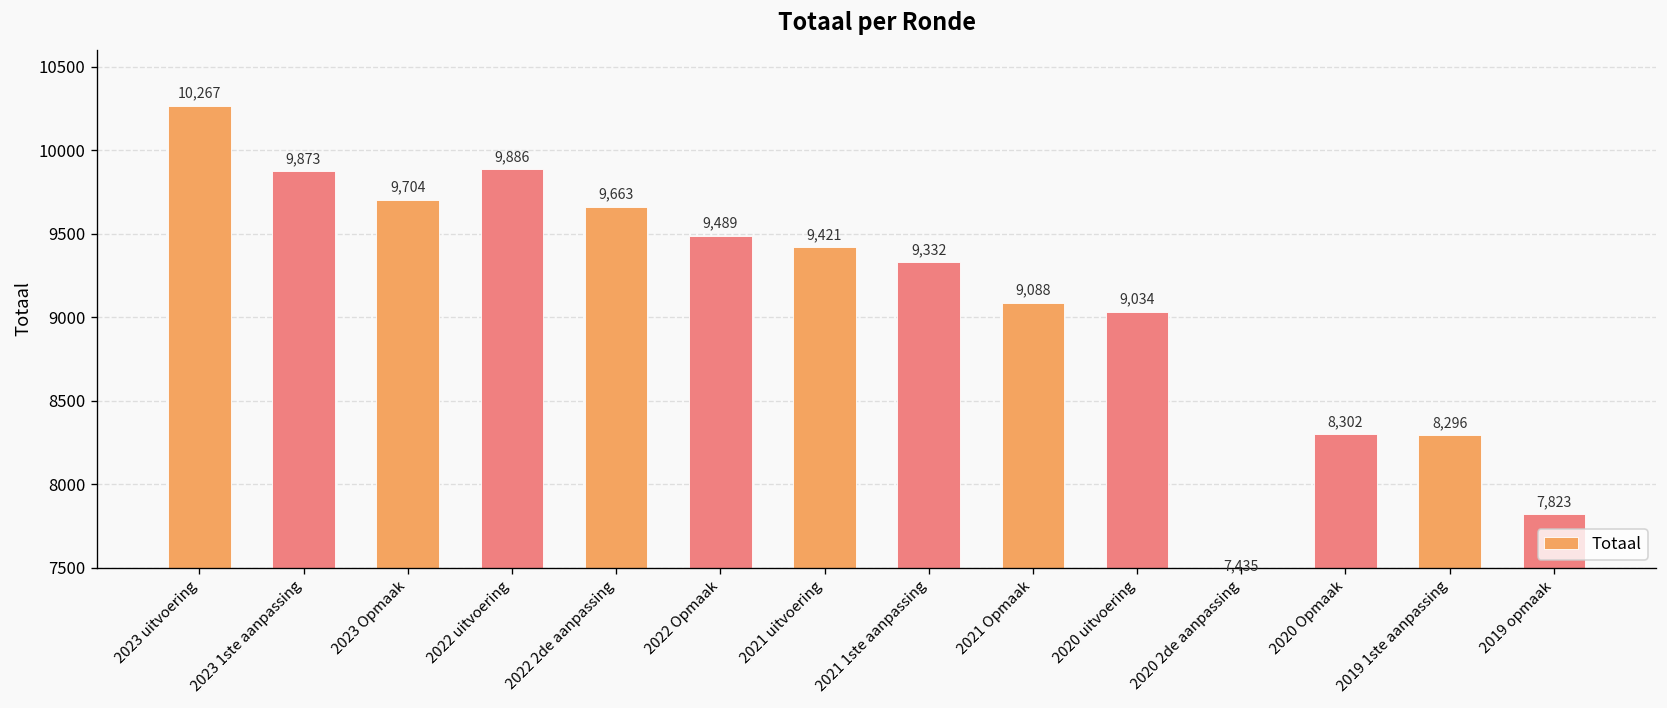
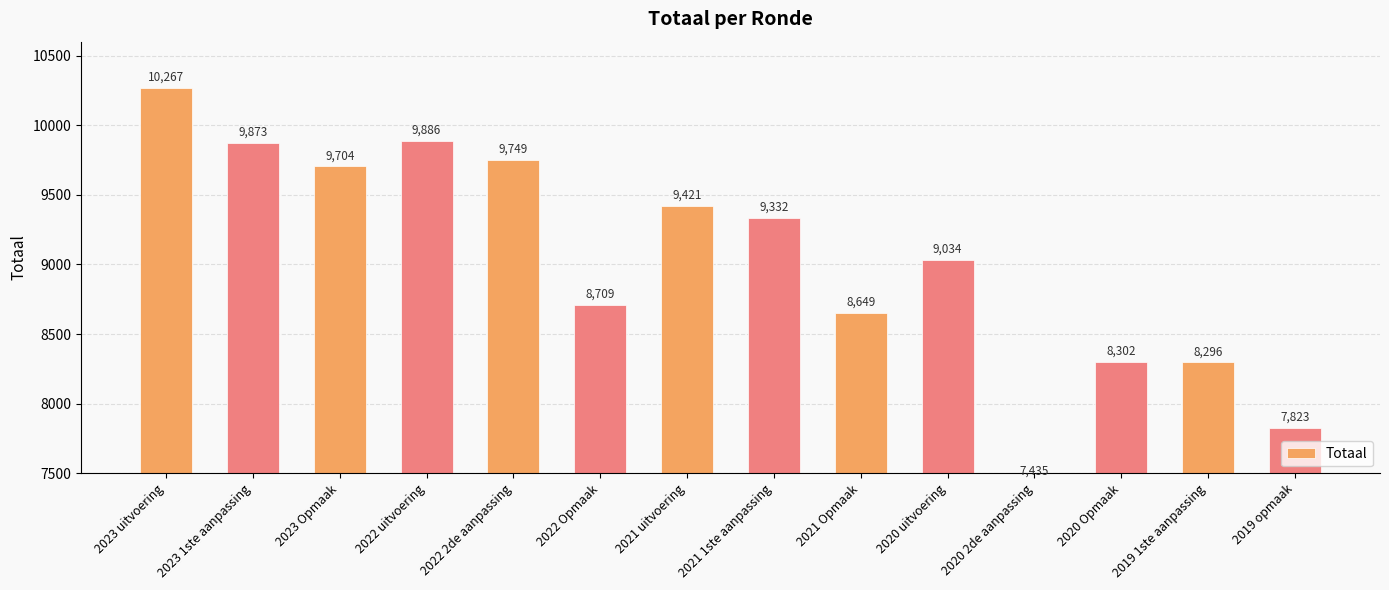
2022 2de aanpassing: 9,663 -> 9,749
2022 Opmaak: 9,489 -> 8,709
2021 Opmaak: 9,088 -> 8,649
